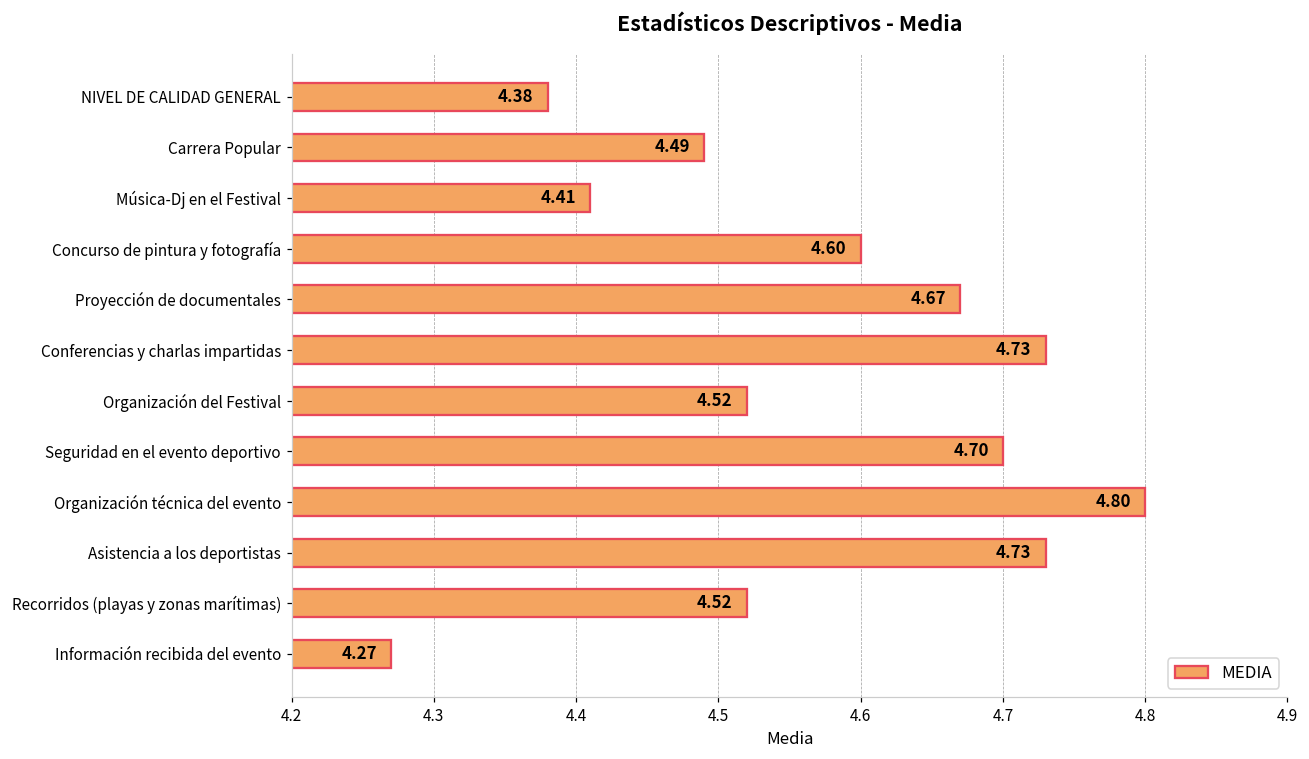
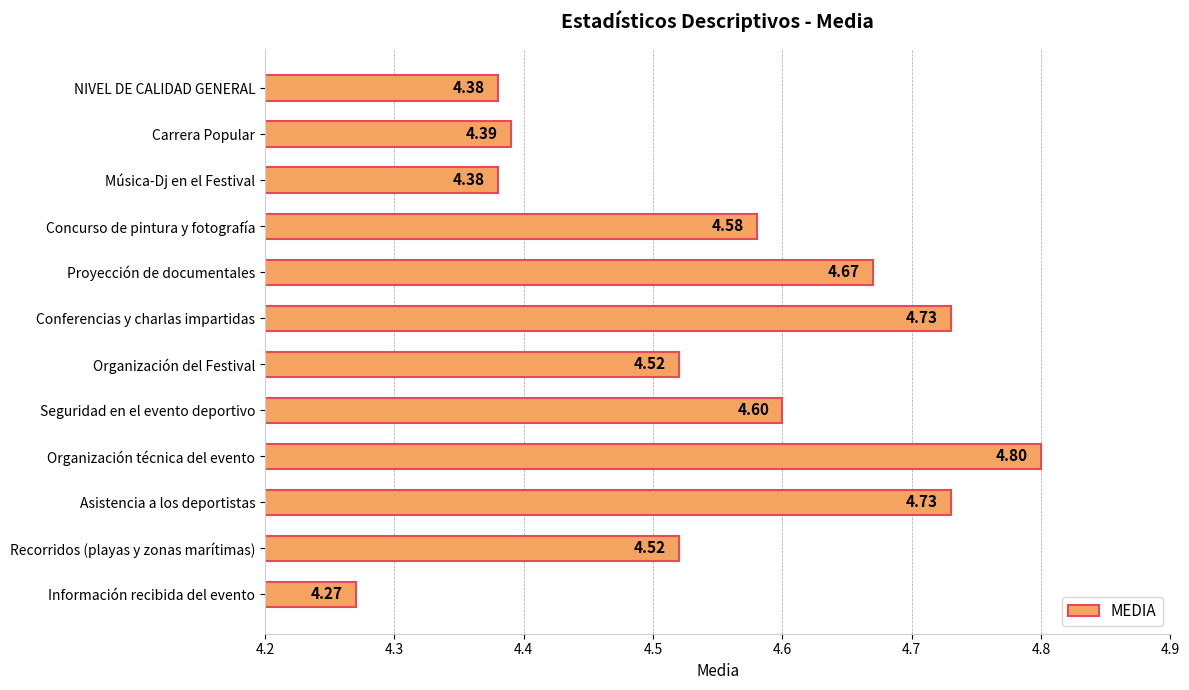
Carrera Popular: 4.49 -> 4.39
Música-Dj en el Festival: 4.41 -> 4.38
Concurso de pintura y fotografía: 4.60 -> 4.58
Seguridad en el evento deportivo: 4.70 -> 4.60
